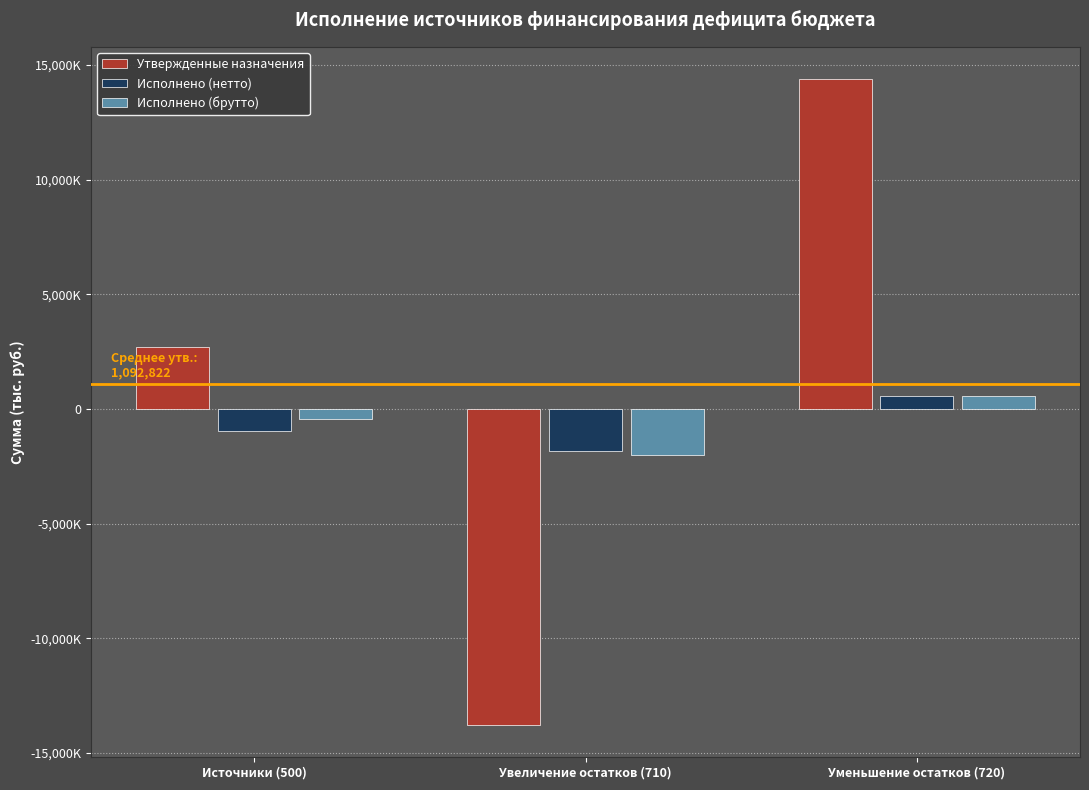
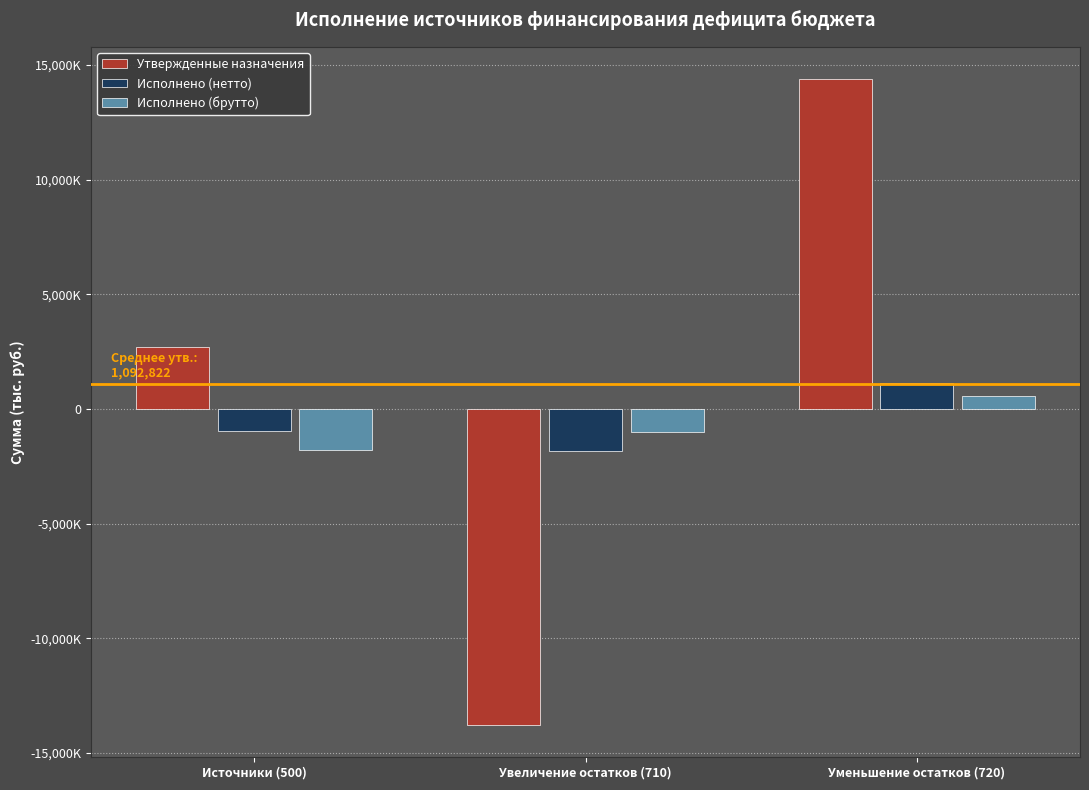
Исполнено (брутто), Источники (500): -400,000 -> -1,800,000
Исполнено (брутто), Увеличение остатков (710): -2,000,000 -> -1,000,000
Исполнено (нетто), Уменьшение остатков (720): 600,000 -> 1,100,000
